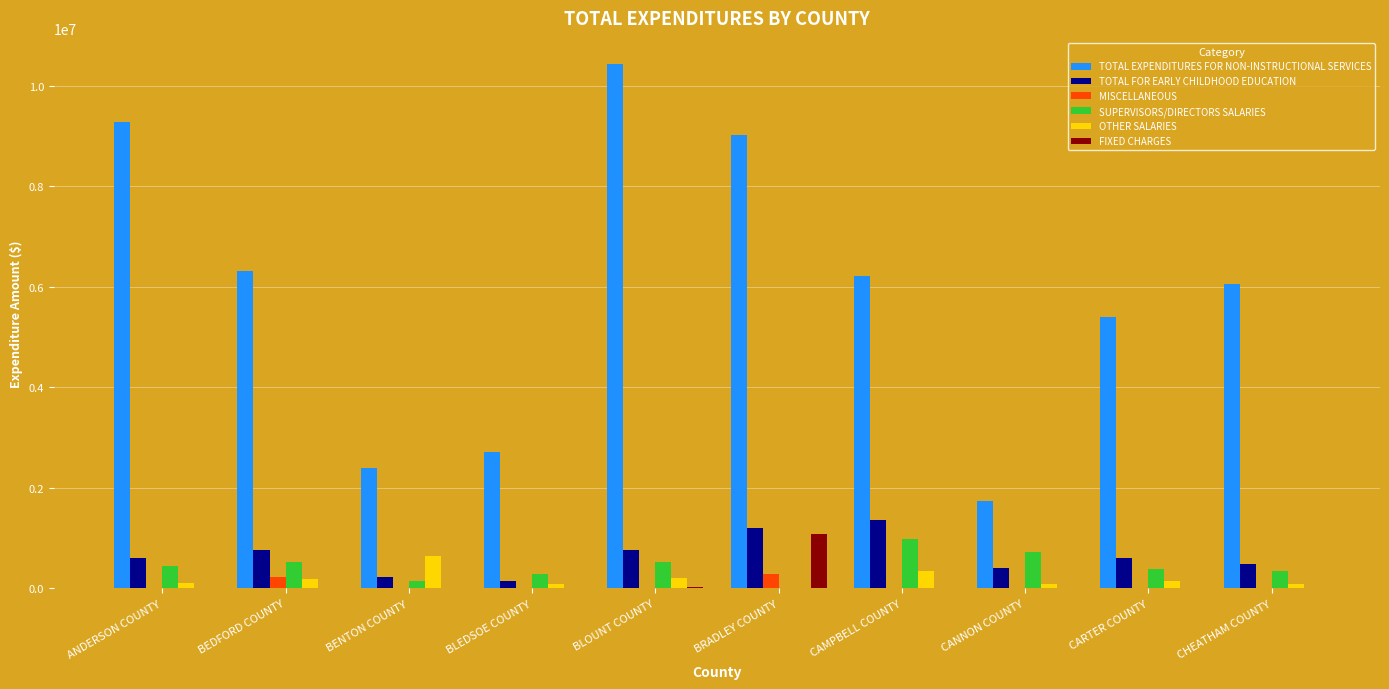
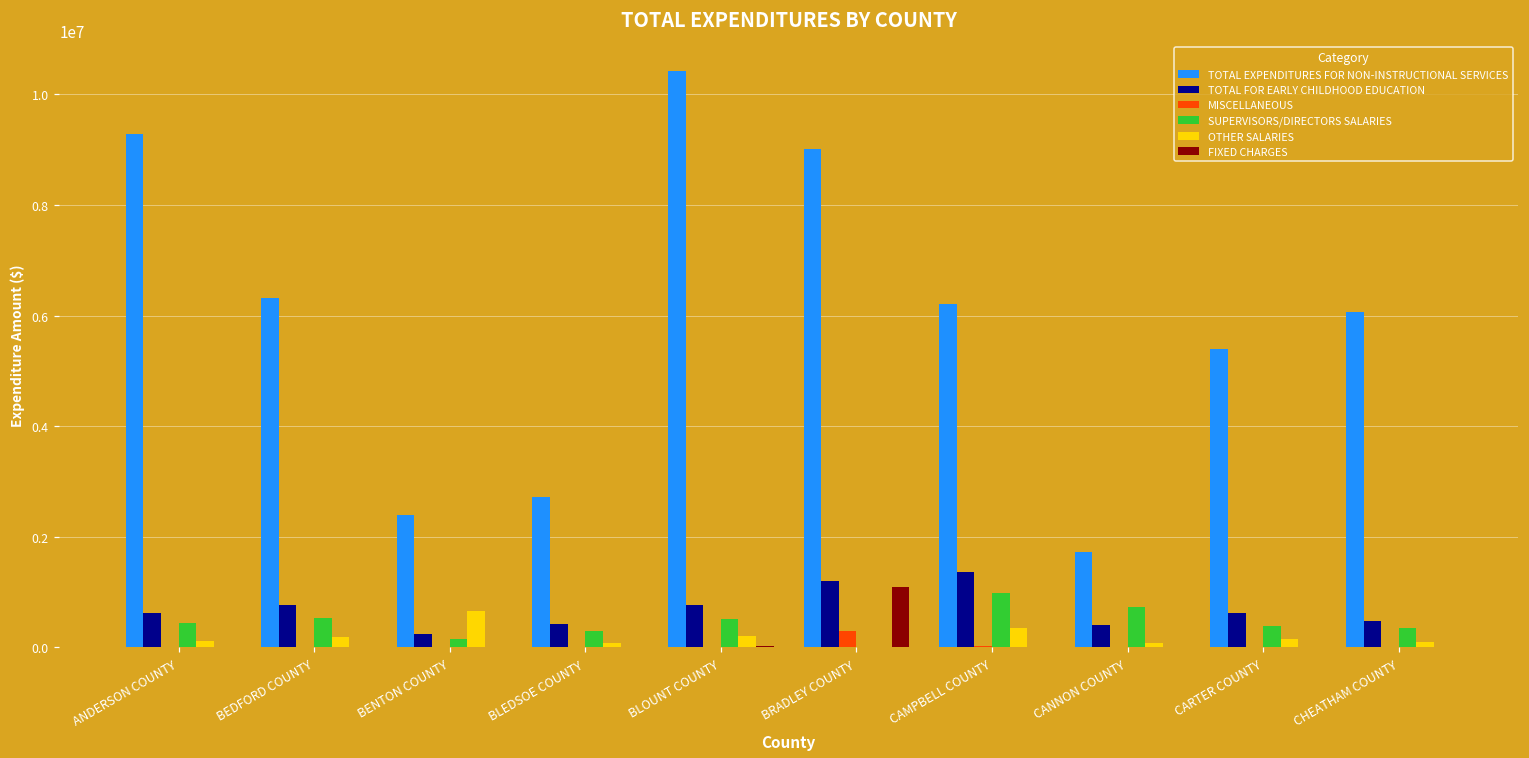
MISCELLANEOUS, BEDFORD COUNTY: 200000 -> 0
TOTAL FOR EARLY CHILDHOOD EDUCATION, BLEDSOE COUNTY: 200000 -> 400000
